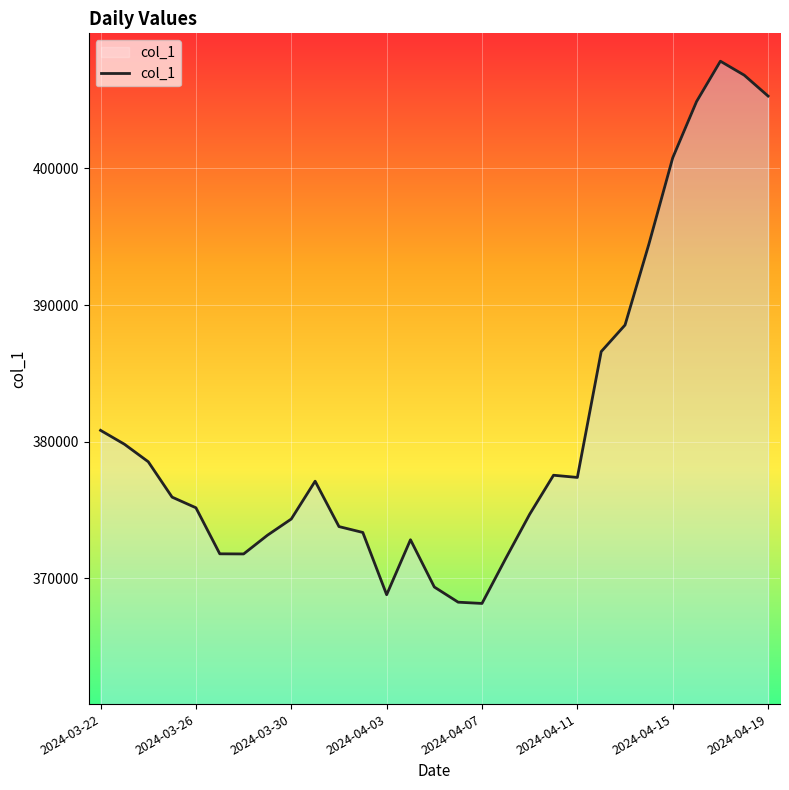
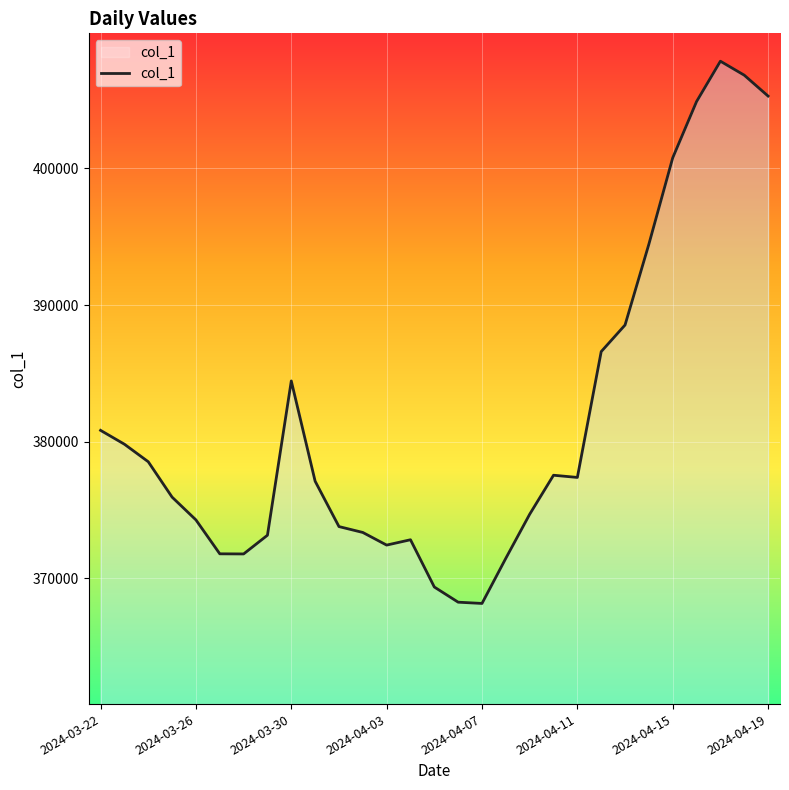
2024-03-26: 375200 -> 374300
2024-03-30: 374400 -> 384500
2024-04-03: 368800 -> 372400
